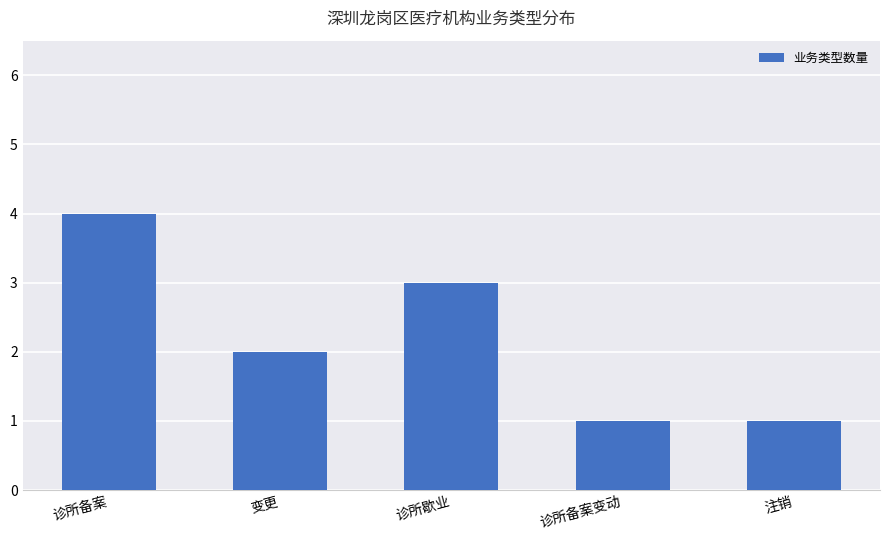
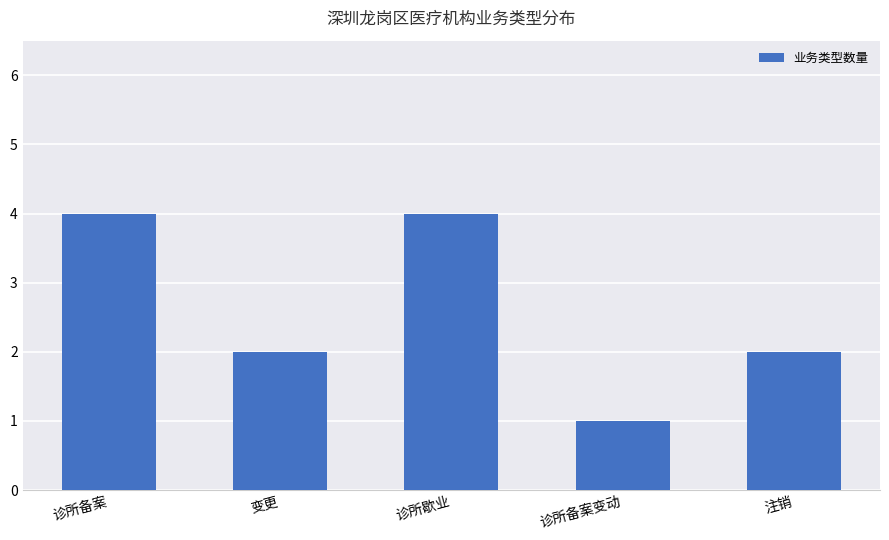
诊所歇业: 3 -> 4
注销: 1 -> 2
